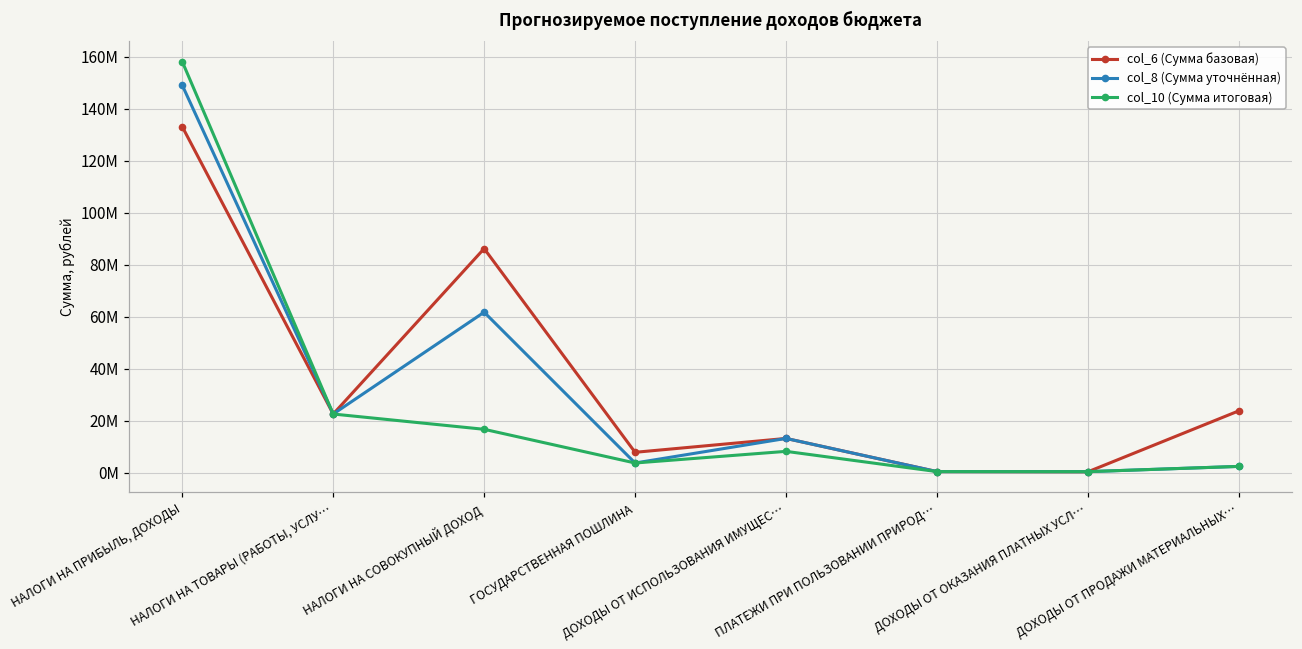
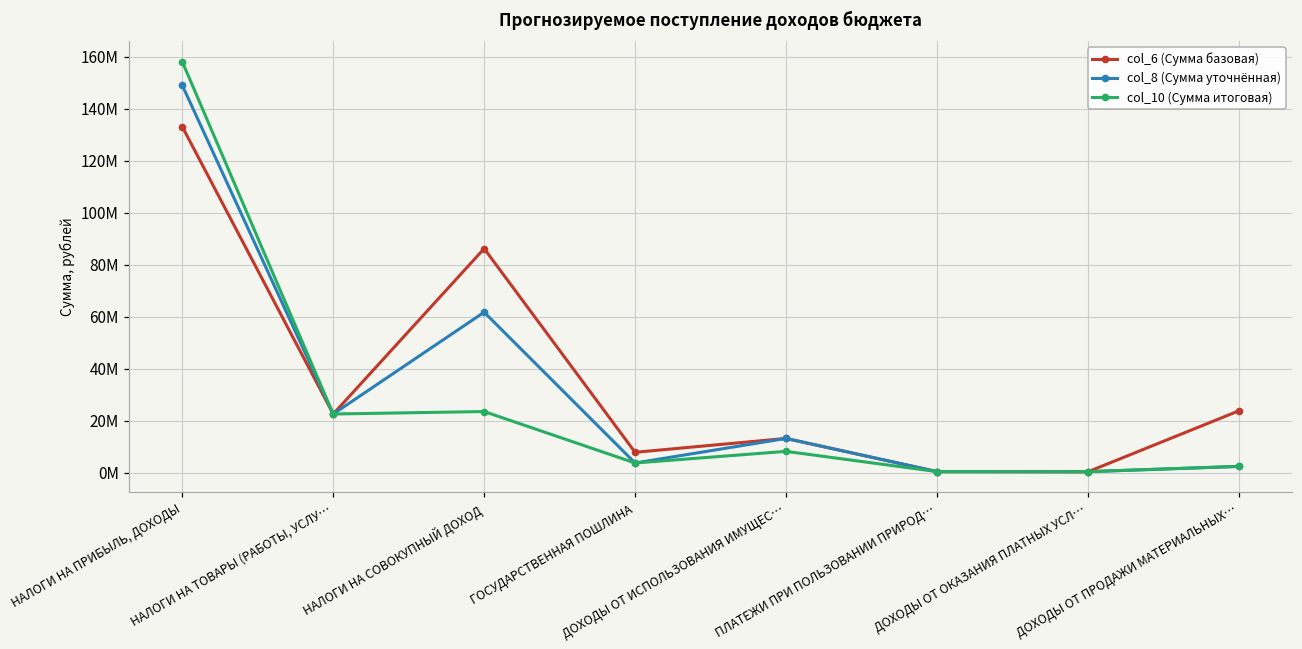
col_10 (Сумма итоговая), НАЛОГИ НА СОВОКУПНЫЙ ДОХОД: 17000000 -> 24000000
